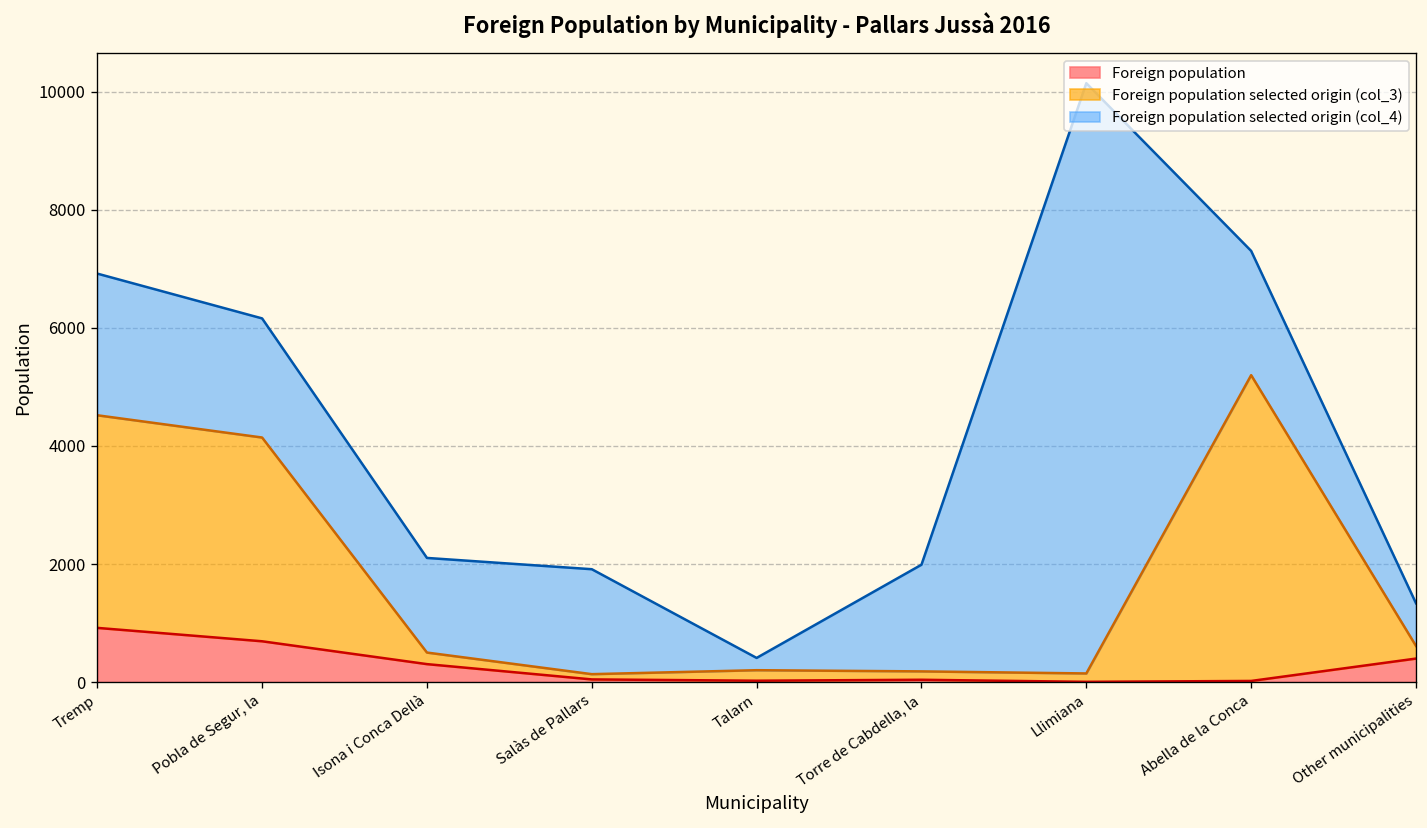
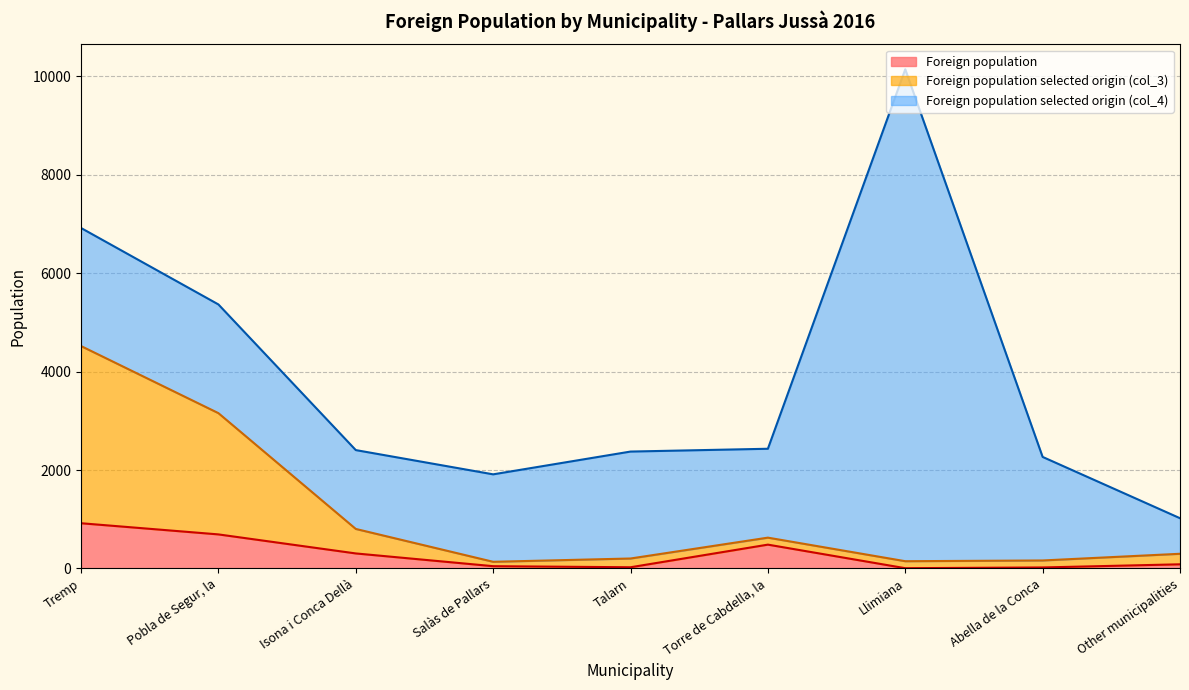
Foreign population selected origin (col_3), Pobla de Segur, la: 3500 -> 2500
Foreign population selected origin (col_4), Pobla de Segur, la: 2000 -> 2200
Foreign population selected origin (col_3), Isona i Conca Dellà: 200 -> 500
Foreign population selected origin (col_4), Talarn: 200 -> 2200
Foreign population, Torre de Cabdella, la: 0 -> 500
Foreign population selected origin (col_3), Abella de la Conca: 5200 -> 100
Foreign population, Other municipalities: 400 -> 100
